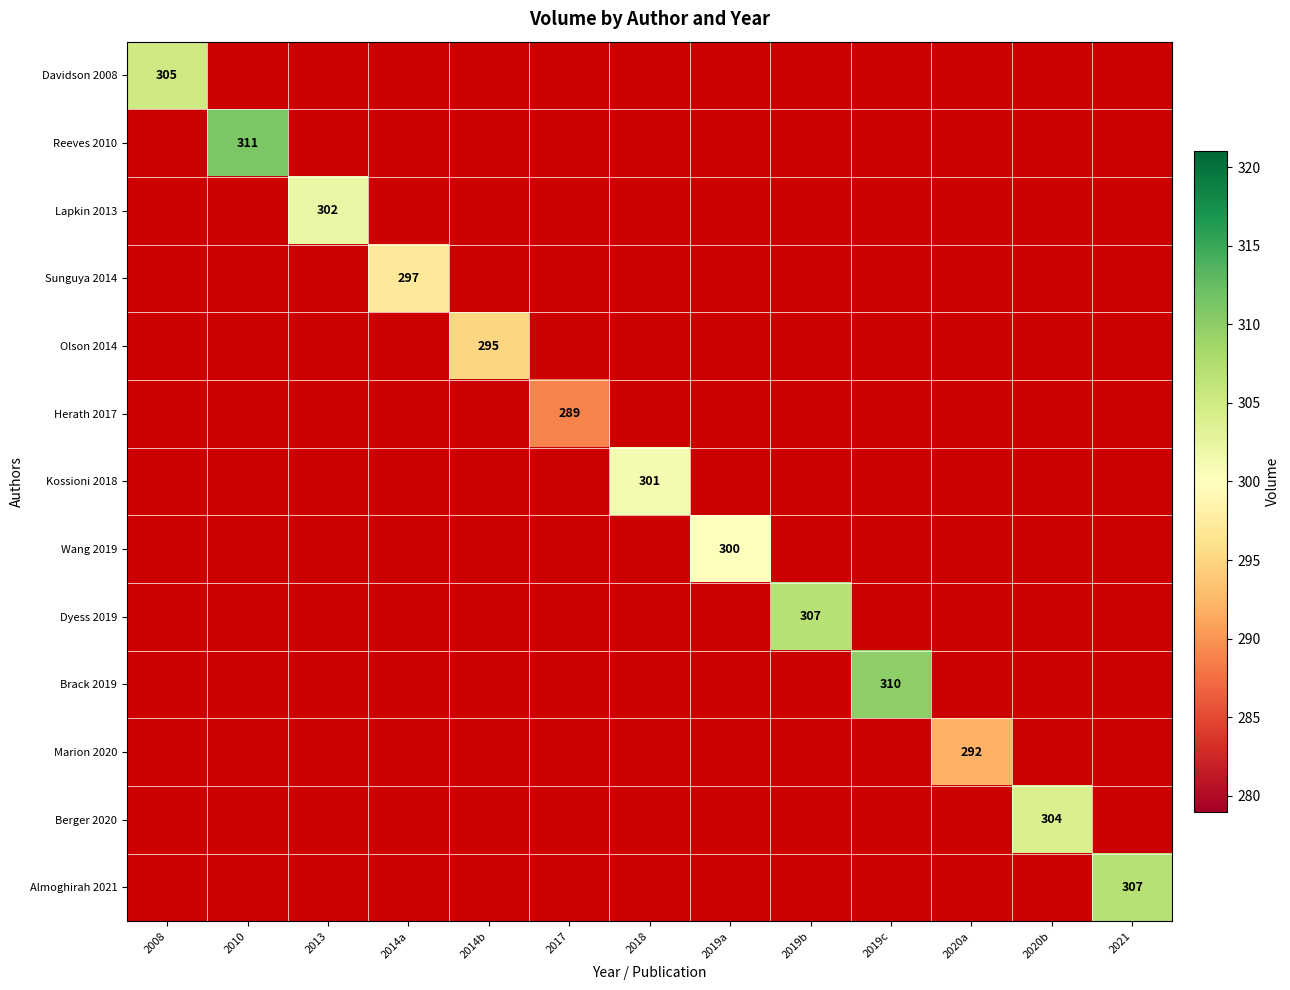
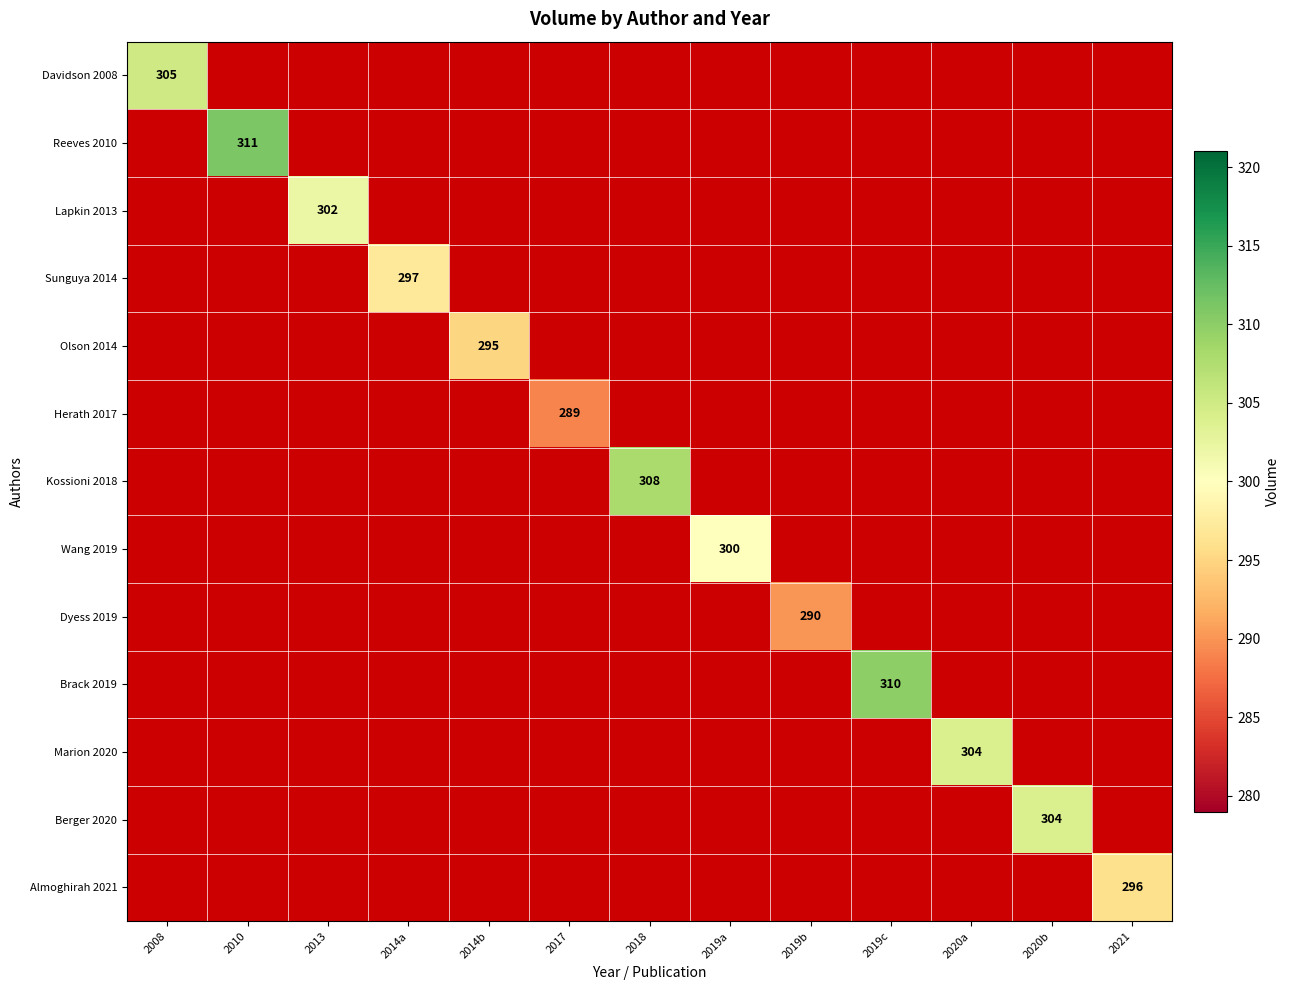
Kossioni 2018, 2018: 301 -> 308
Dyess 2019, 2019b: 307 -> 290
Marion 2020, 2020a: 292 -> 304
Almoghirah 2021, 2021: 307 -> 296
